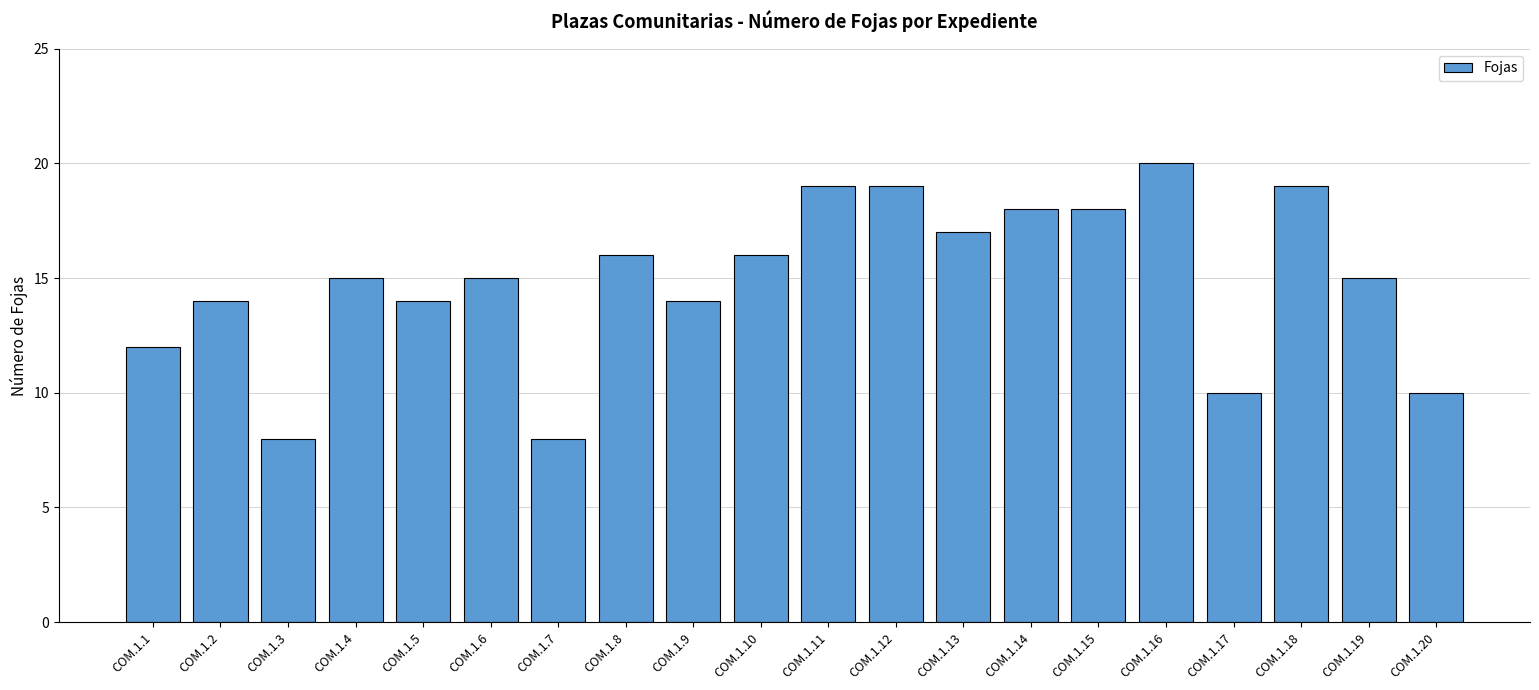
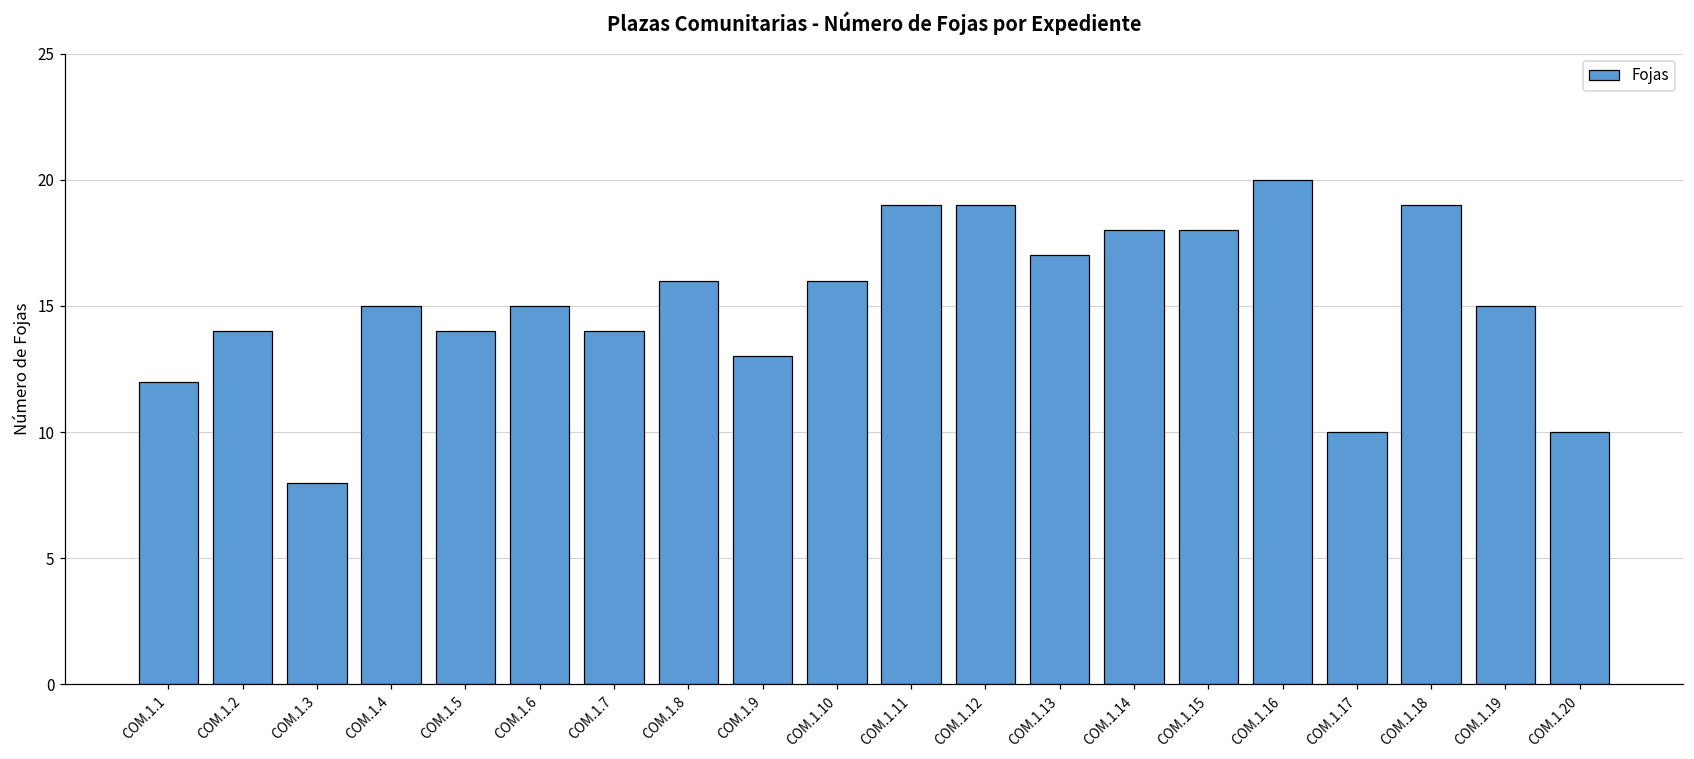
COM.1.7: 8 -> 14
COM.1.9: 14 -> 13
